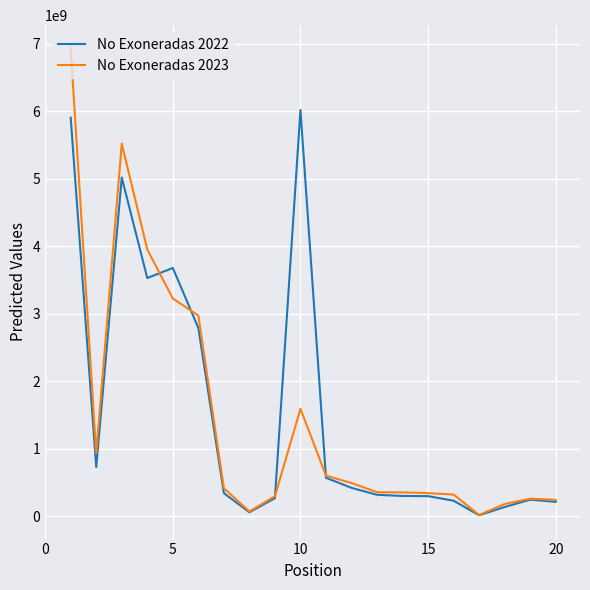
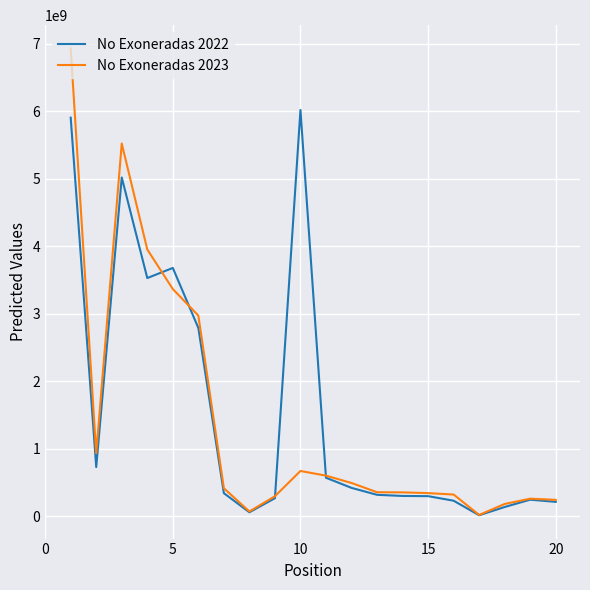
No Exoneradas 2023, 5: 3200000000 -> 3400000000
No Exoneradas 2023, 10: 1600000000 -> 700000000
